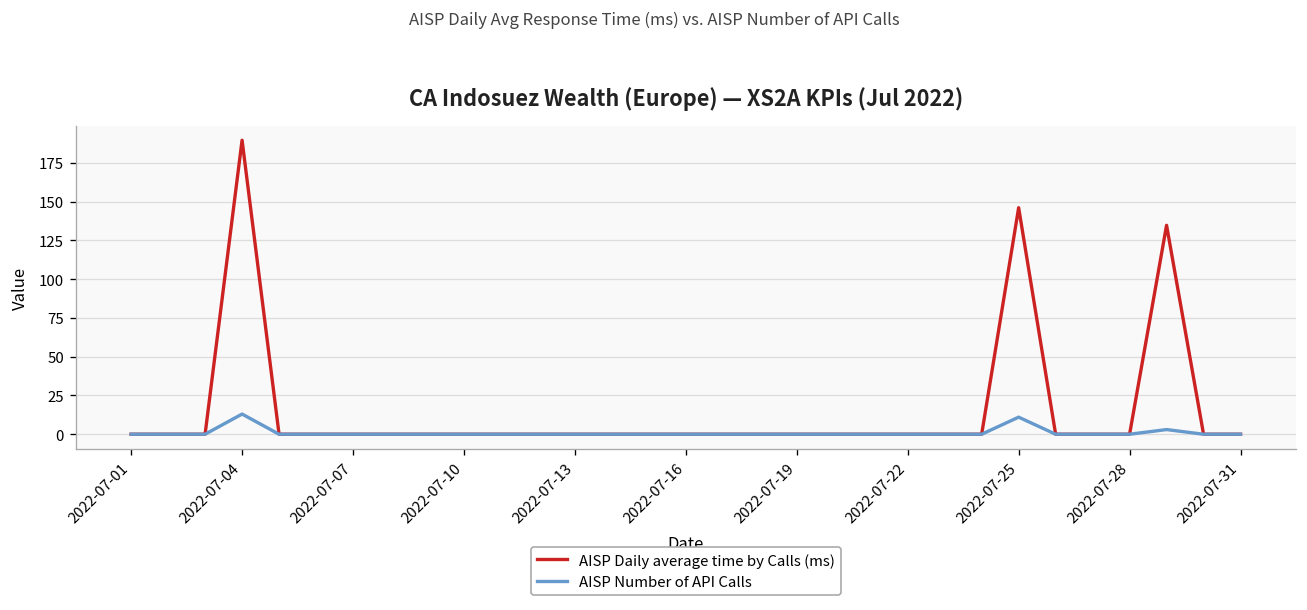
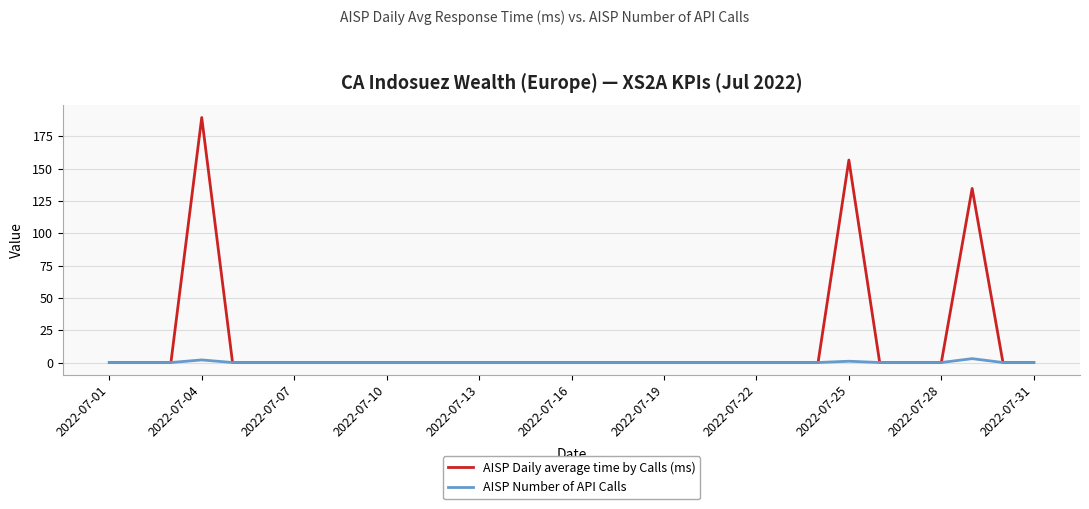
AISP Number of API Calls, 2022-07-04: 13 -> 2
AISP Daily average time by Calls (ms), 2022-07-25: 146 -> 157
AISP Number of API Calls, 2022-07-25: 11 -> 1
